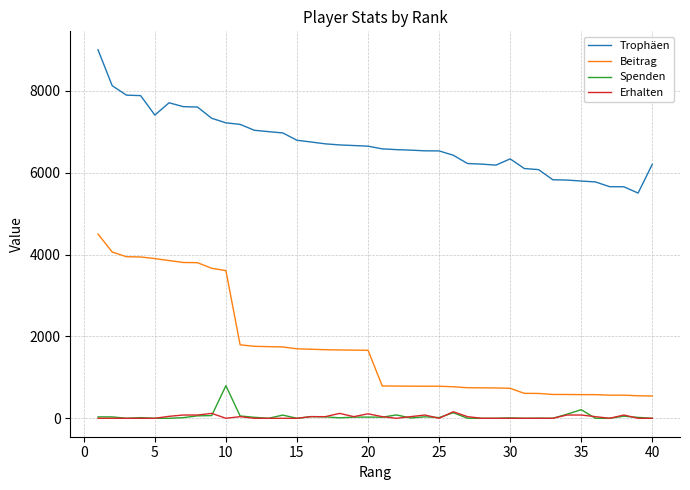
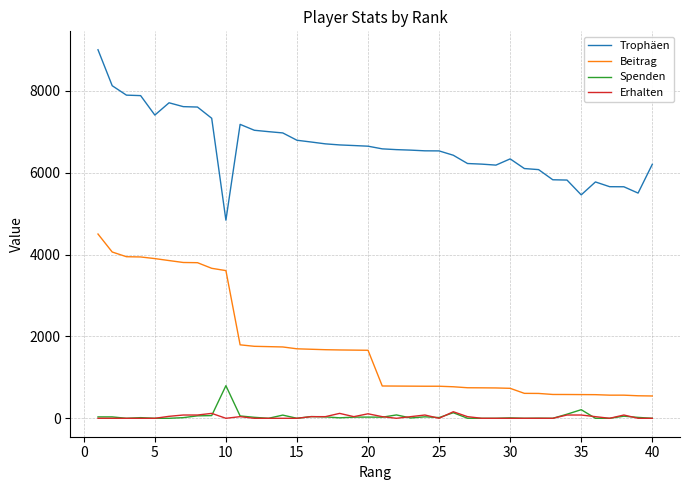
Trophäen, 10: 7200 -> 4800
Trophäen, 35: 5800 -> 5500
